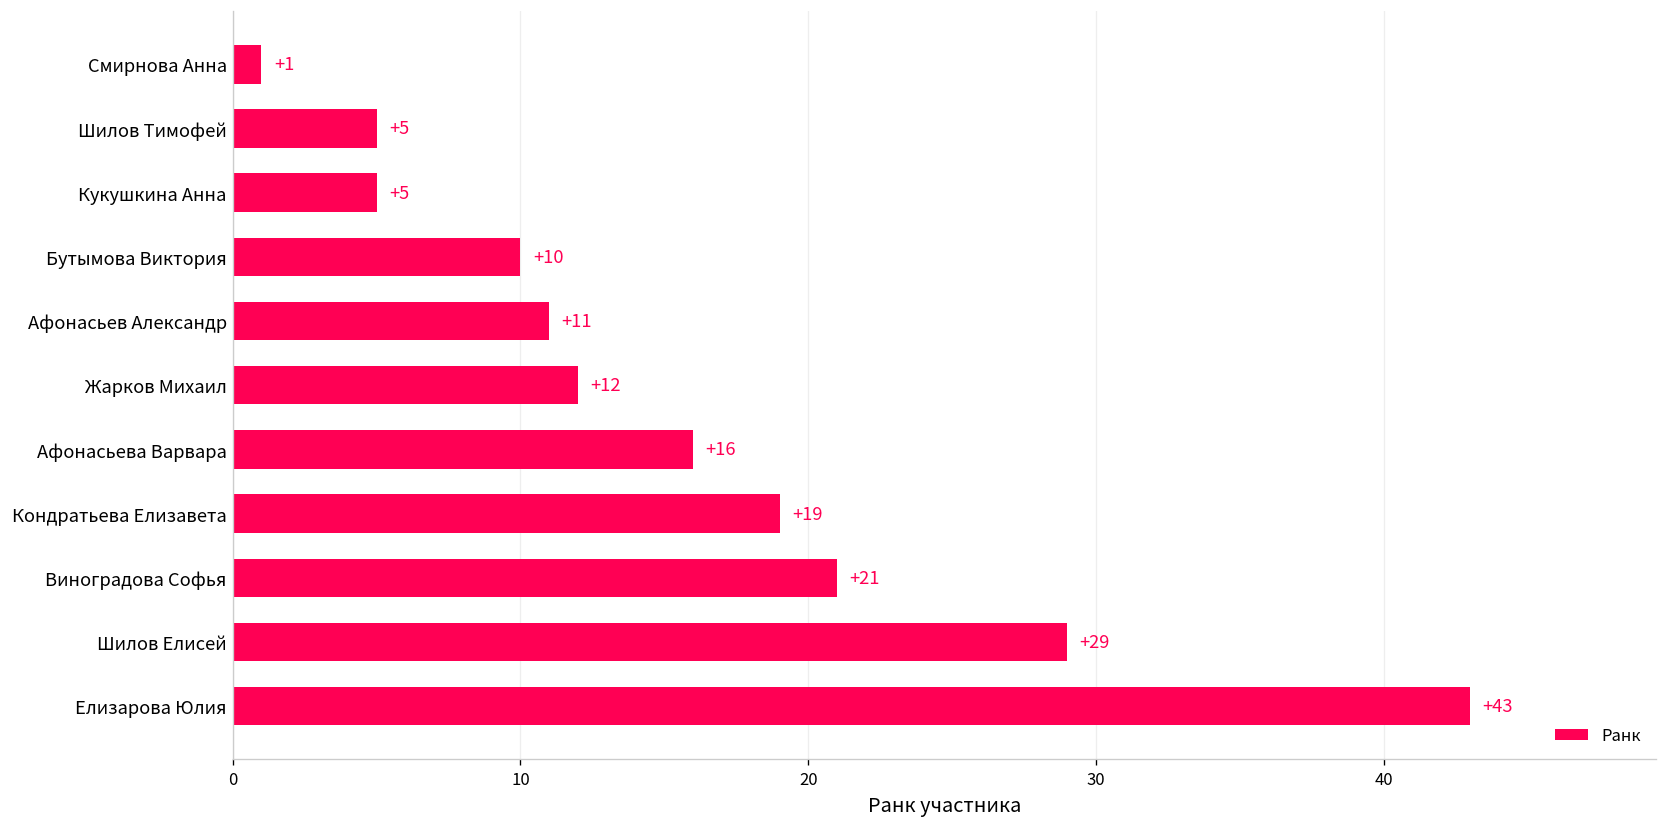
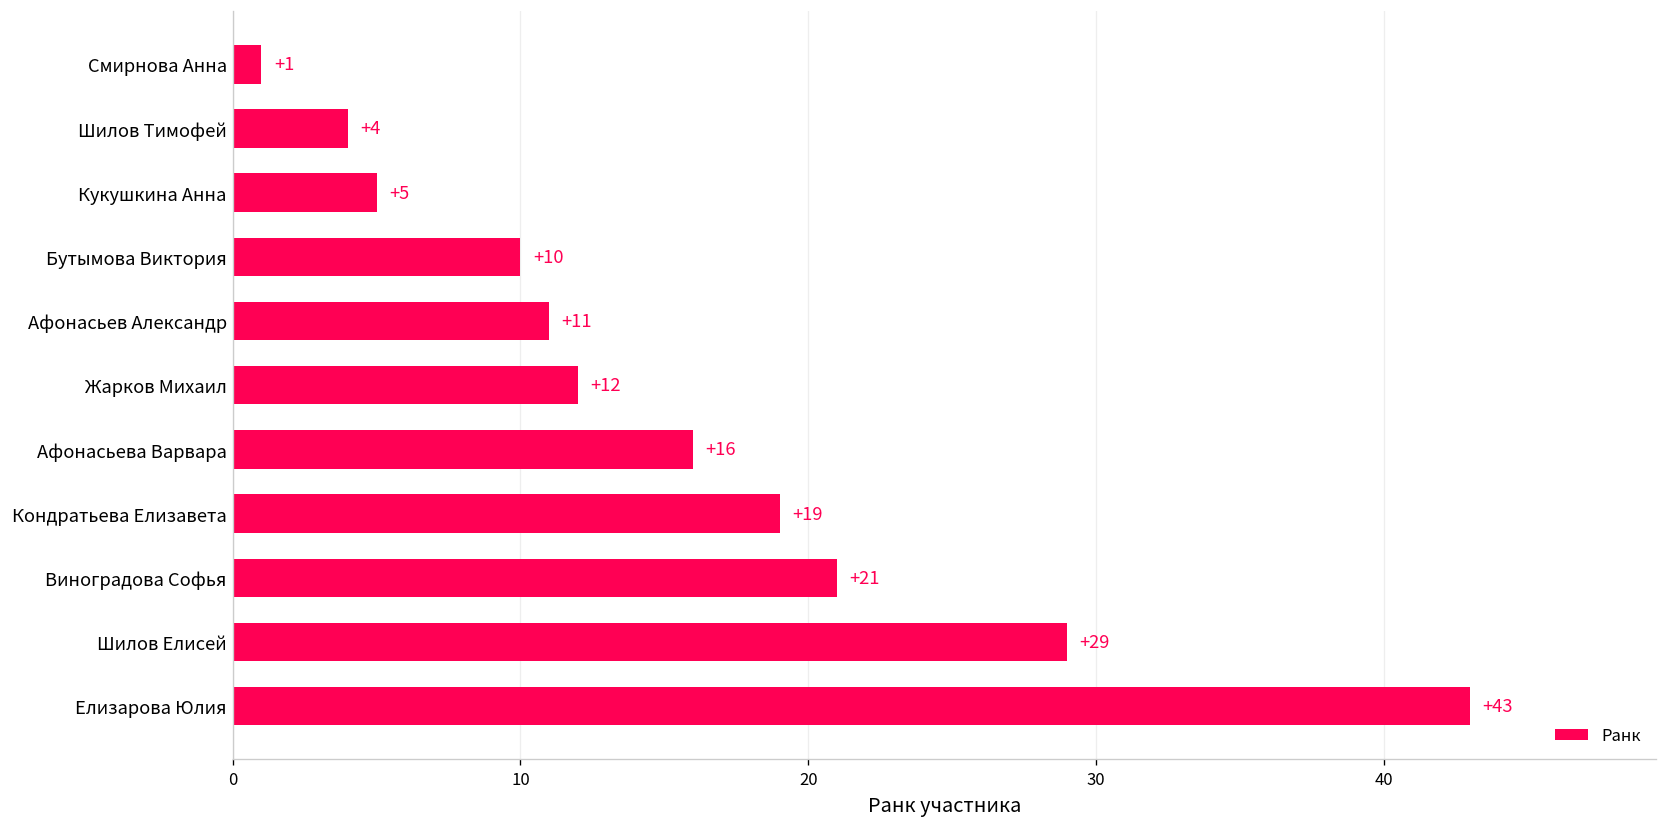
Шилов Тимофей: +5 -> +4
